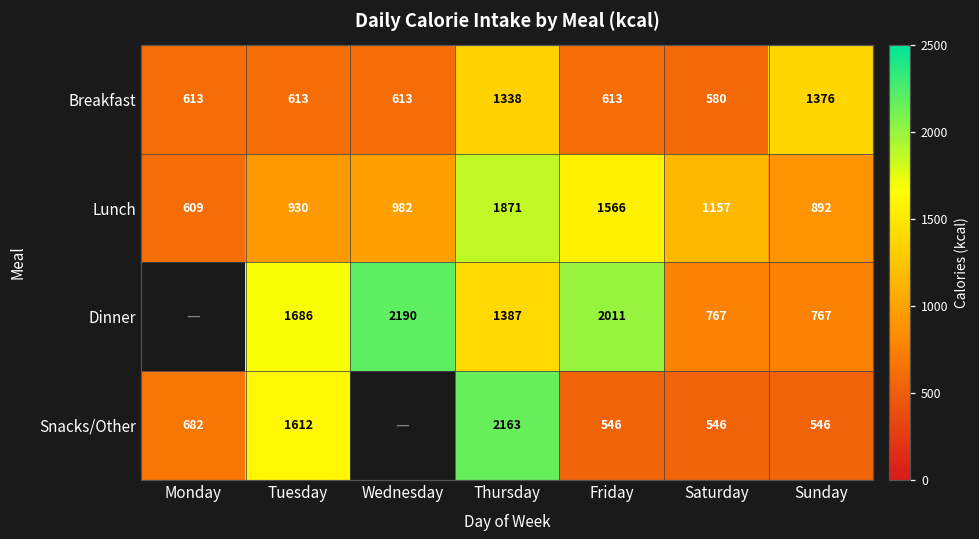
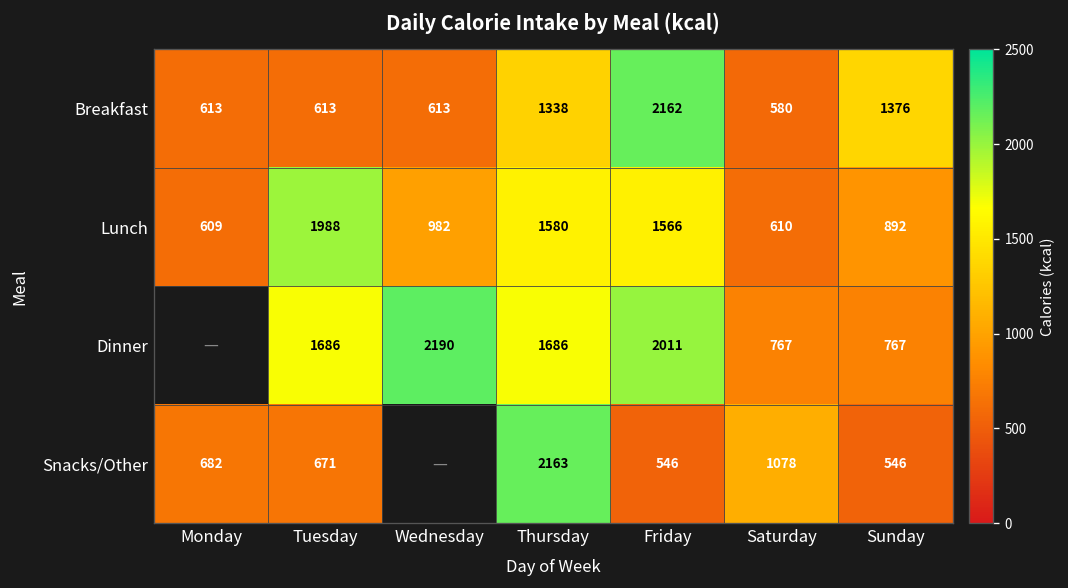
Breakfast, Friday: 613 -> 2162
Lunch, Tuesday: 930 -> 1988
Lunch, Thursday: 1871 -> 1580
Lunch, Saturday: 1157 -> 610
Dinner, Thursday: 1387 -> 1686
Snacks/Other, Tuesday: 1612 -> 671
Snacks/Other, Saturday: 546 -> 1078
